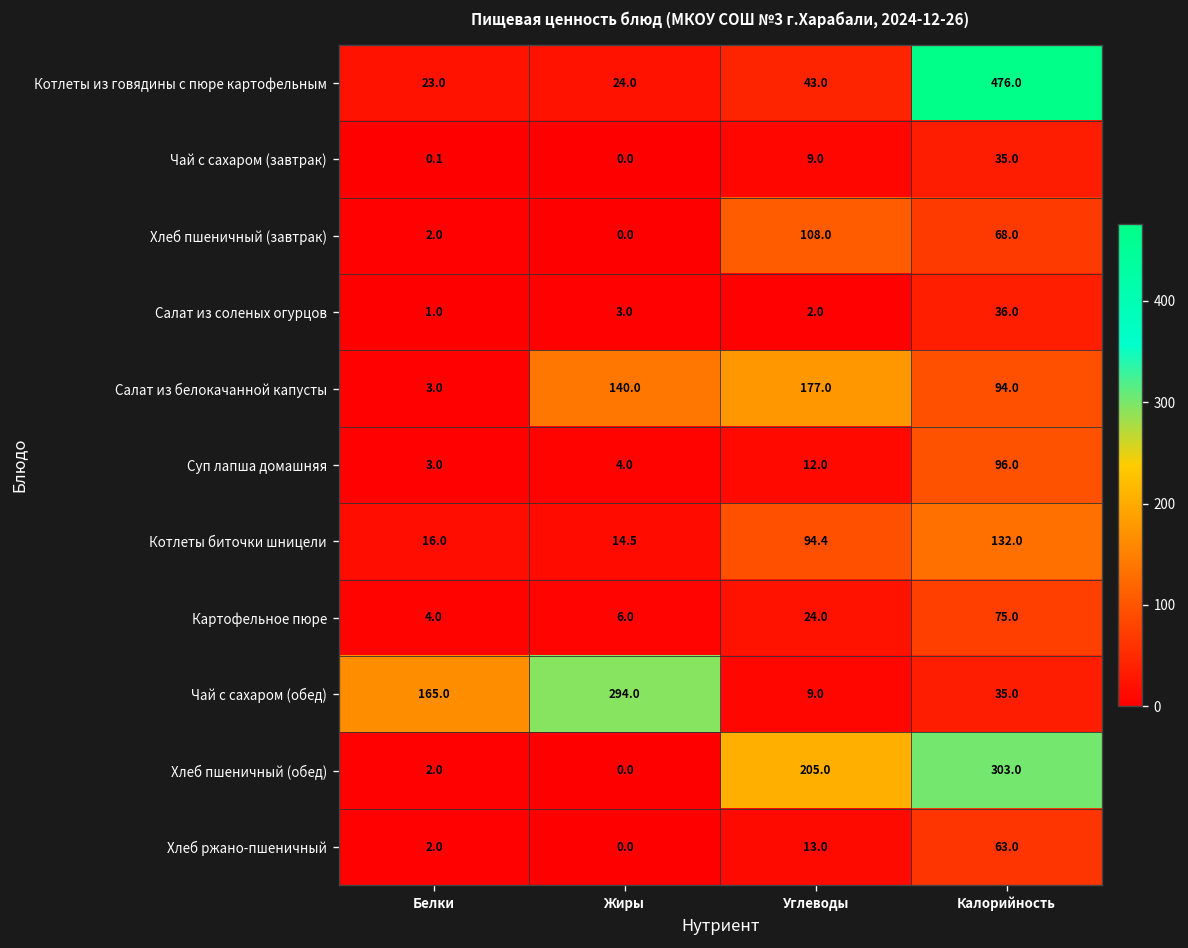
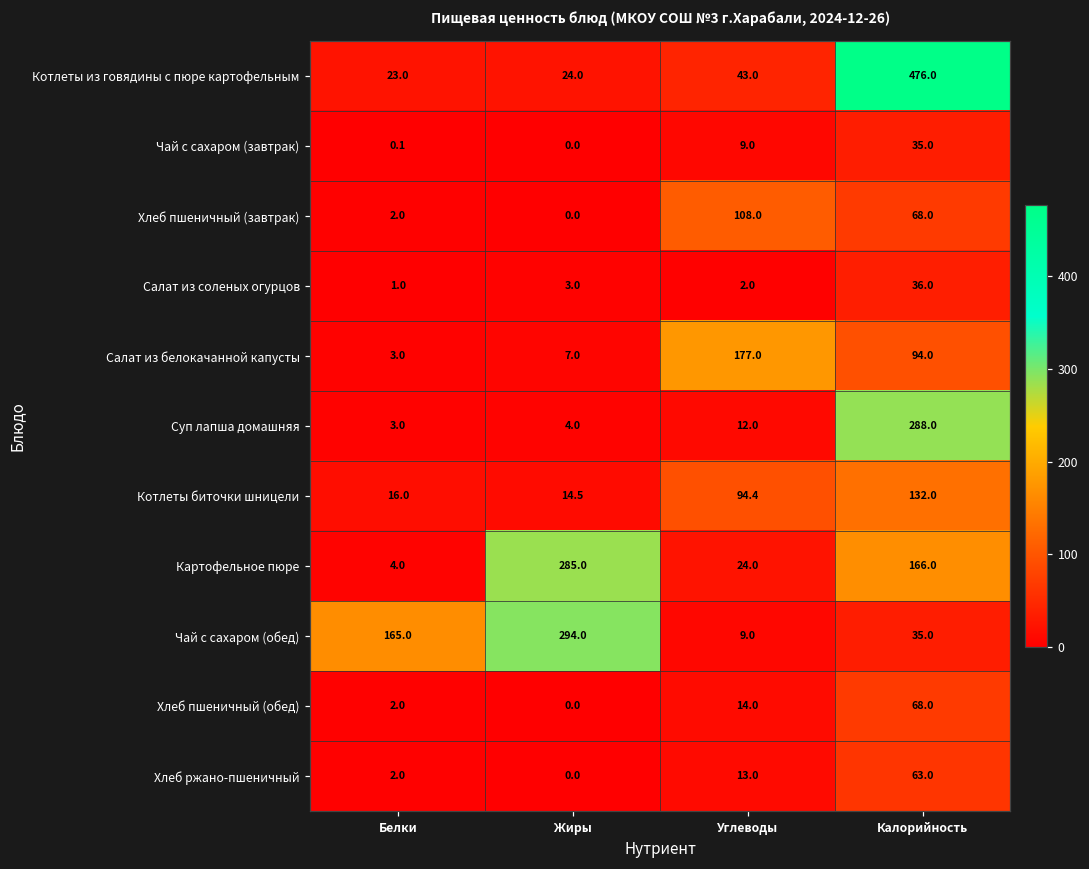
Салат из белокачанной капусты, Жиры: 140.0 -> 7.0
Суп лапша домашняя, Калорийность: 96.0 -> 288.0
Картофельное пюре, Жиры: 6.0 -> 285.0
Картофельное пюре, Калорийность: 75.0 -> 166.0
Хлеб пшеничный (обед), Углеводы: 205.0 -> 14.0
Хлеб пшеничный (обед), Калорийность: 303.0 -> 68.0
